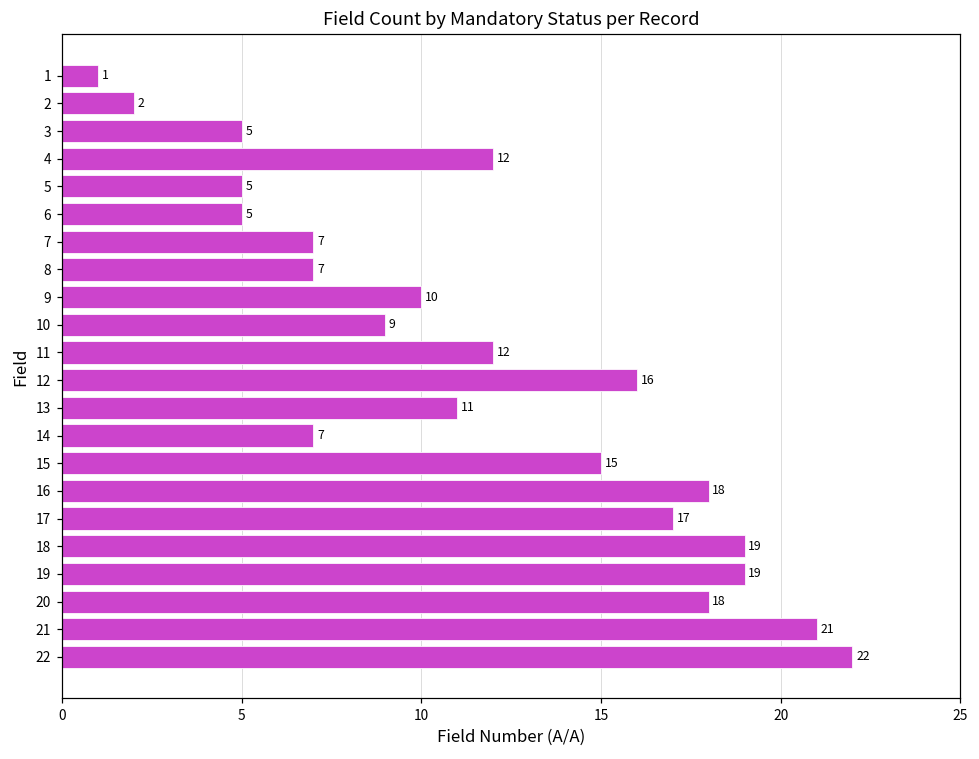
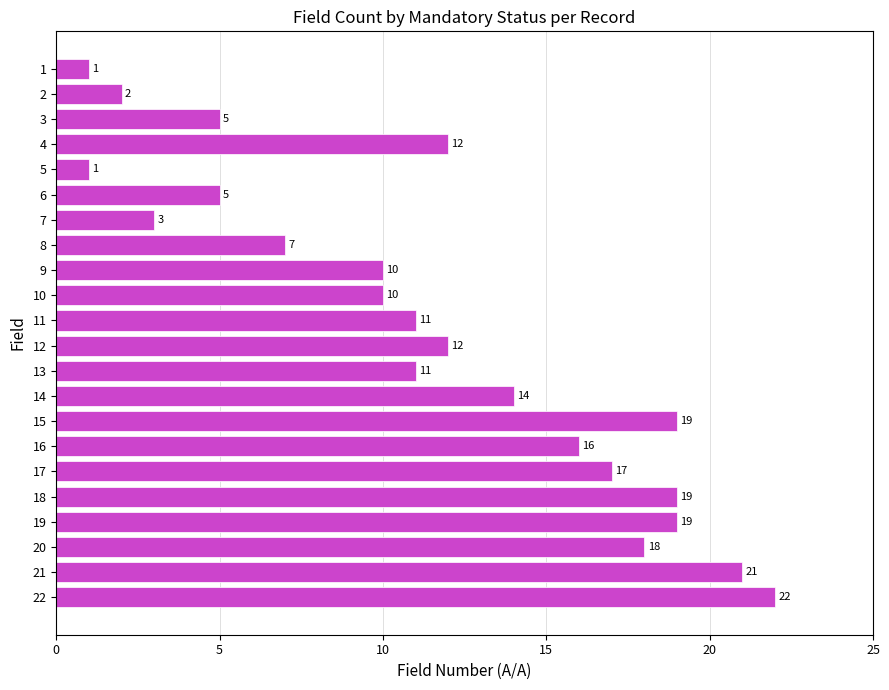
5: 5 -> 1
7: 7 -> 3
10: 9 -> 10
11: 12 -> 11
12: 16 -> 12
14: 7 -> 14
15: 15 -> 19
16: 18 -> 16
